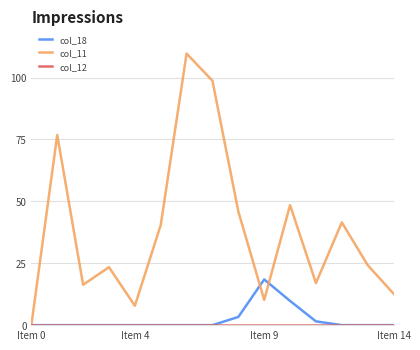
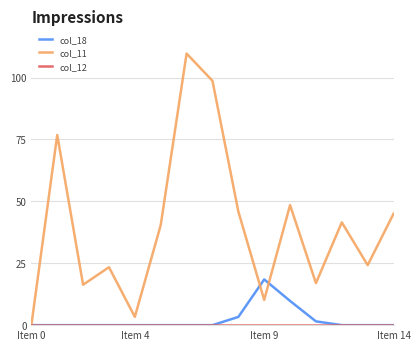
col_11, Item 4: 8 -> 3
col_11, Item 14: 13 -> 45
